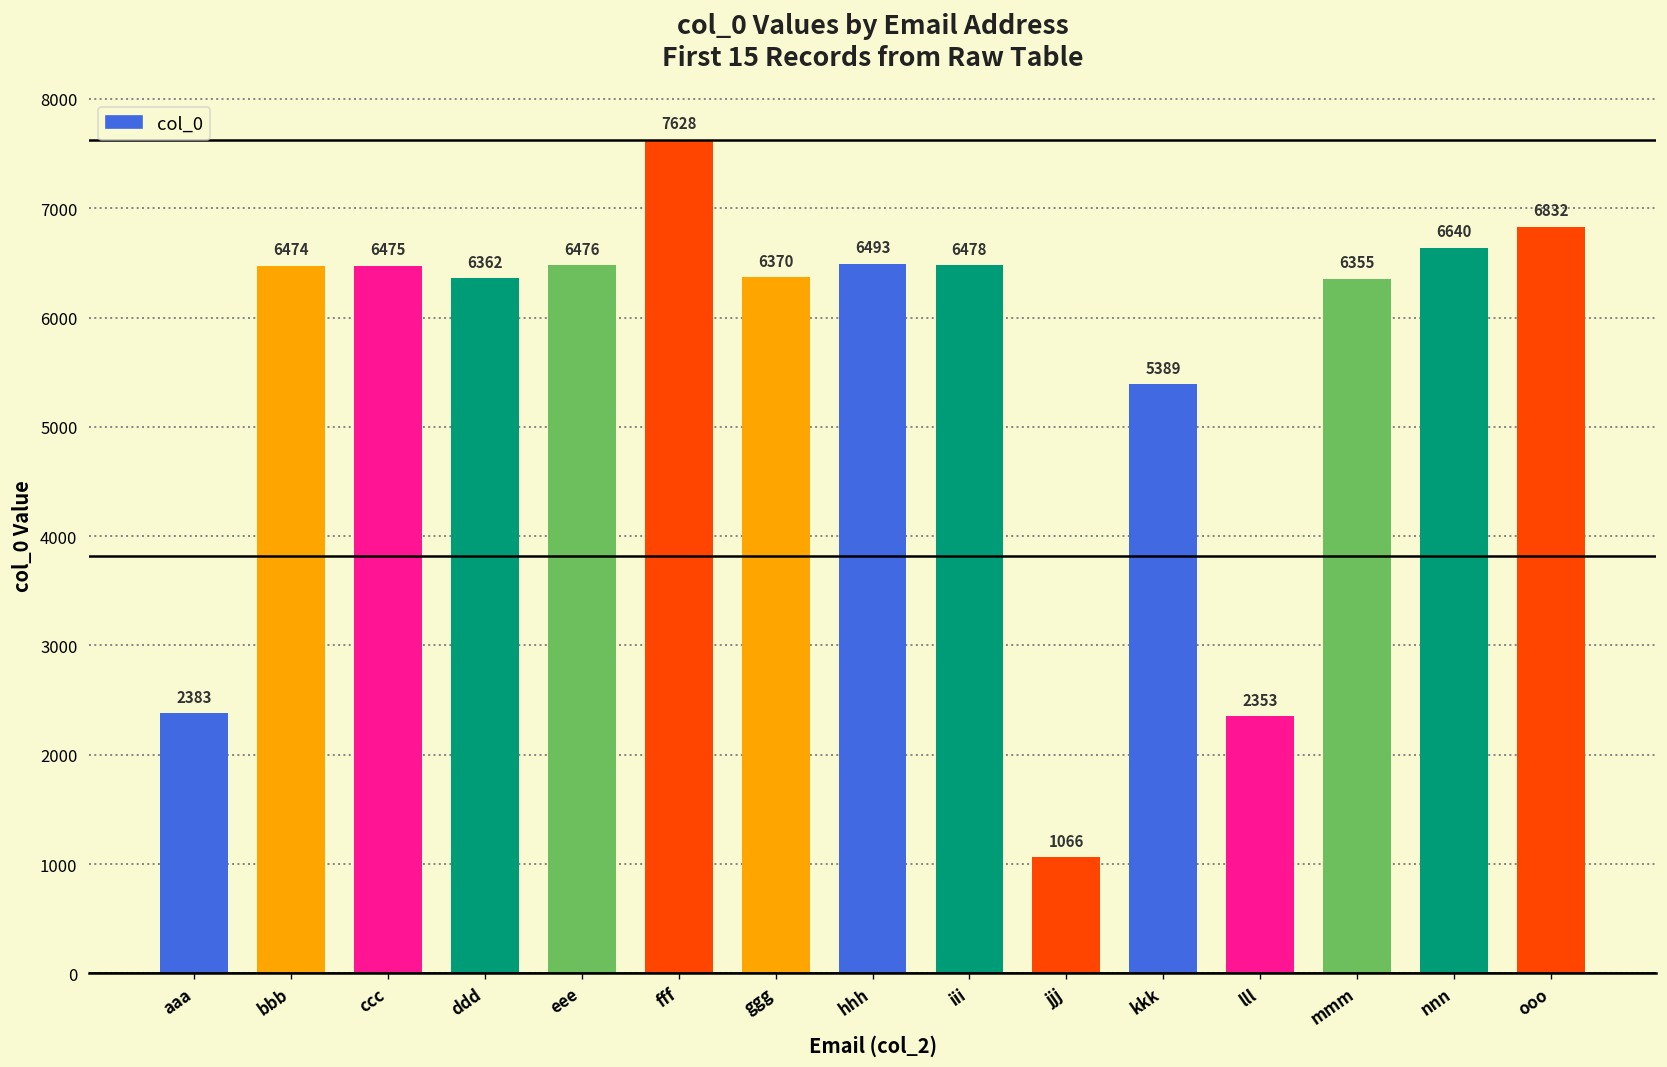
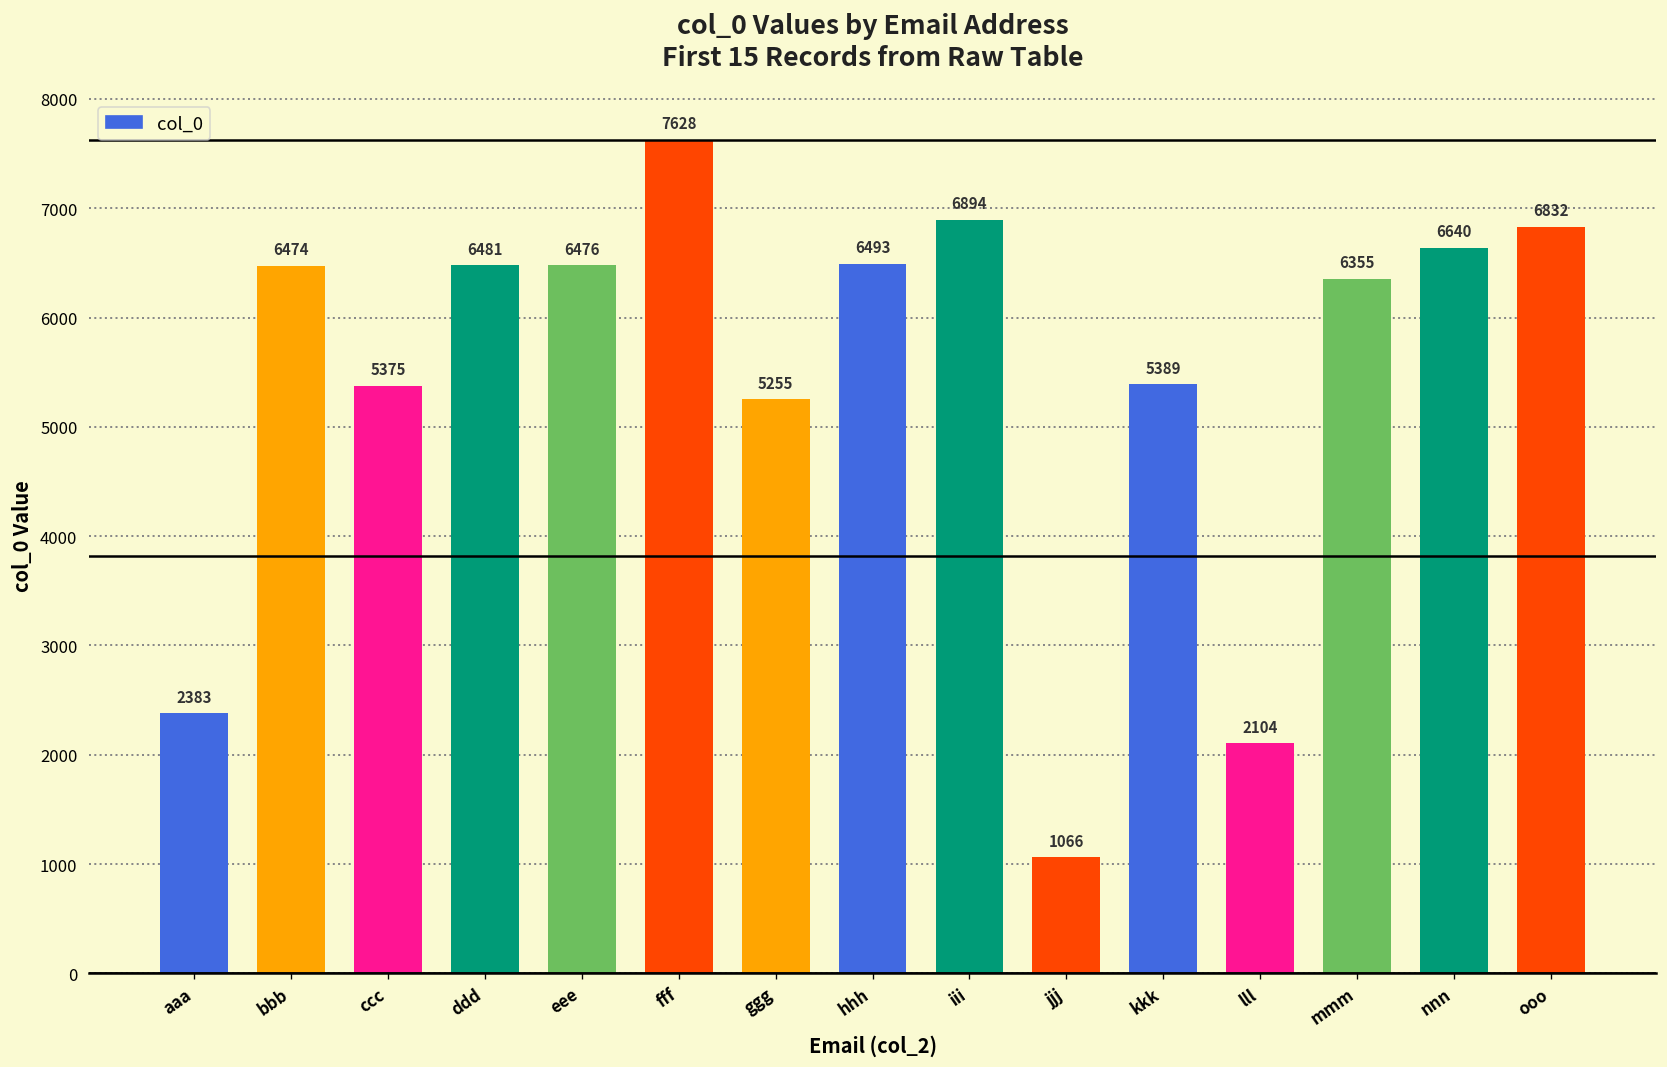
ccc: 6475 -> 5375
ddd: 6362 -> 6481
ggg: 6370 -> 5255
iii: 6478 -> 6894
lll: 2353 -> 2104
